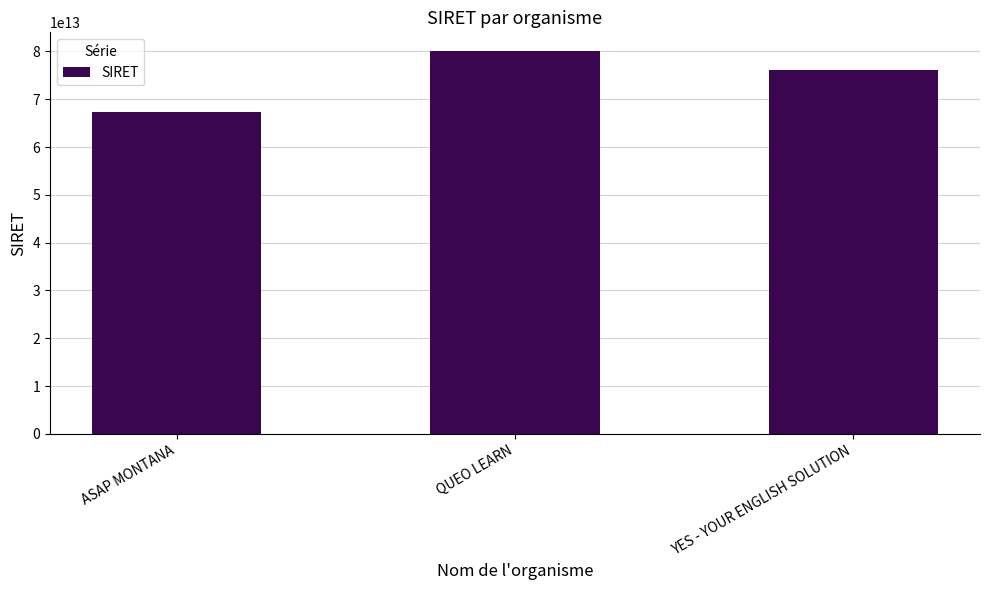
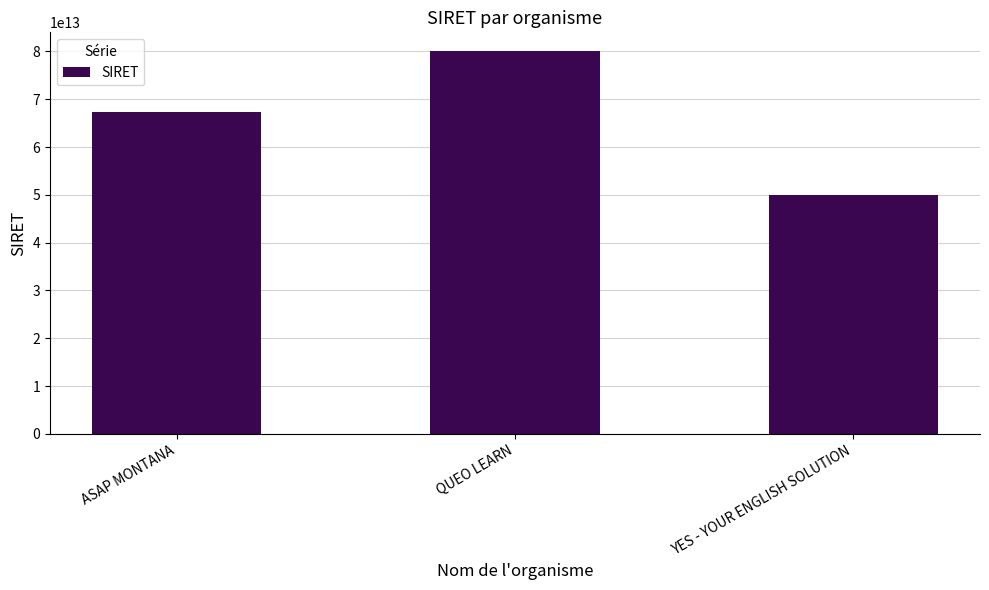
YES - YOUR ENGLISH SOLUTION: 76000000000000 -> 50000000000000
